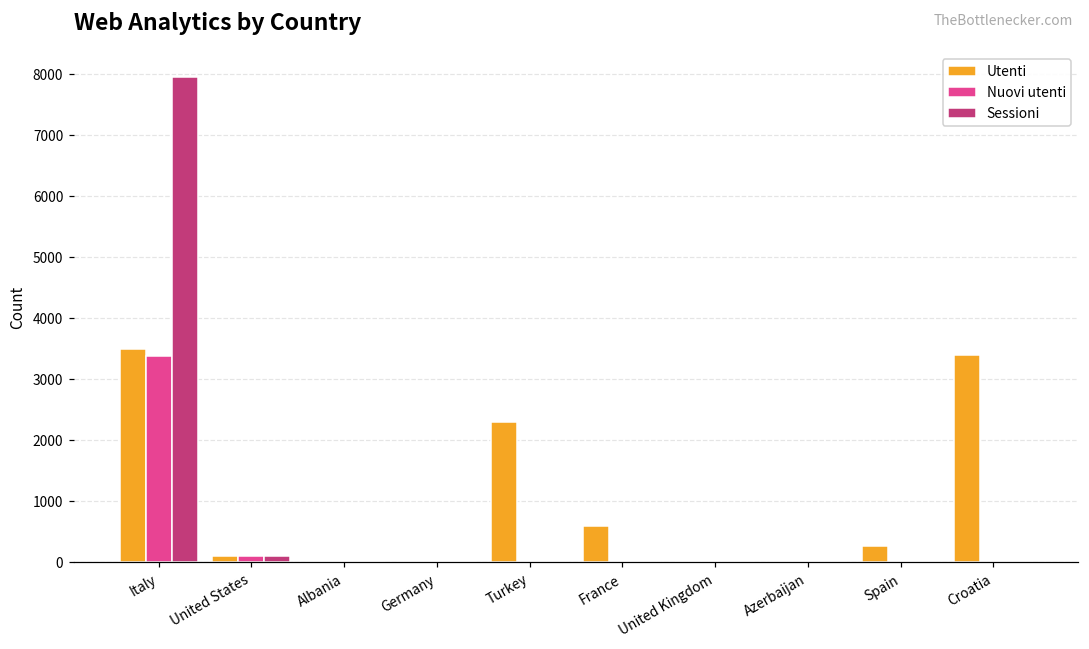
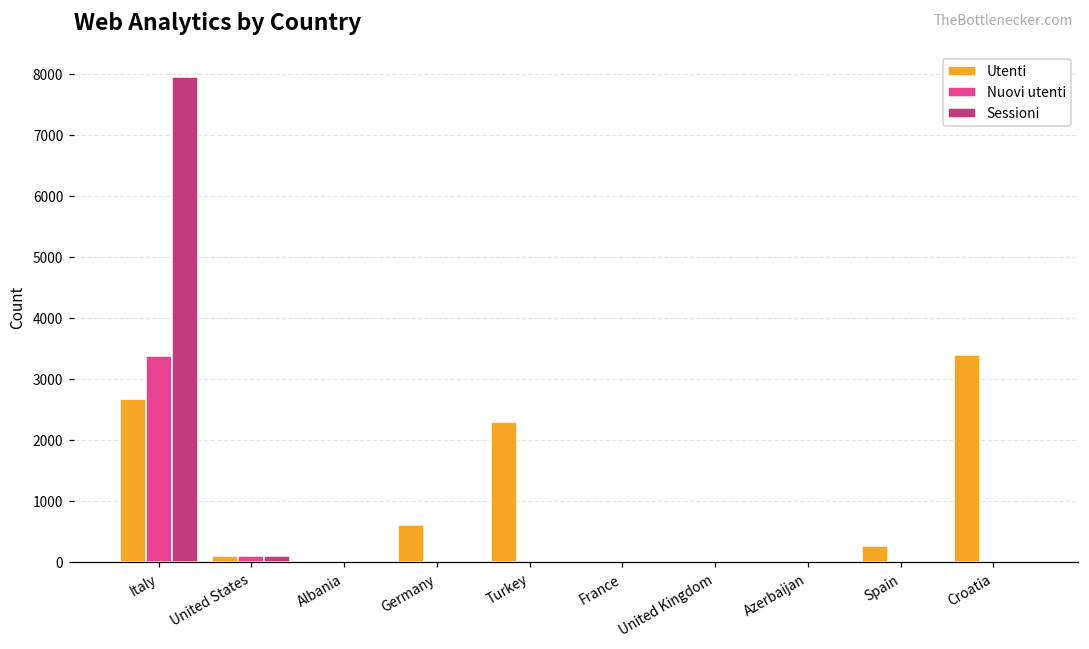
Utenti, Italy: 3500 -> 2700
Utenti, Germany: 0 -> 600
Utenti, France: 600 -> 0
